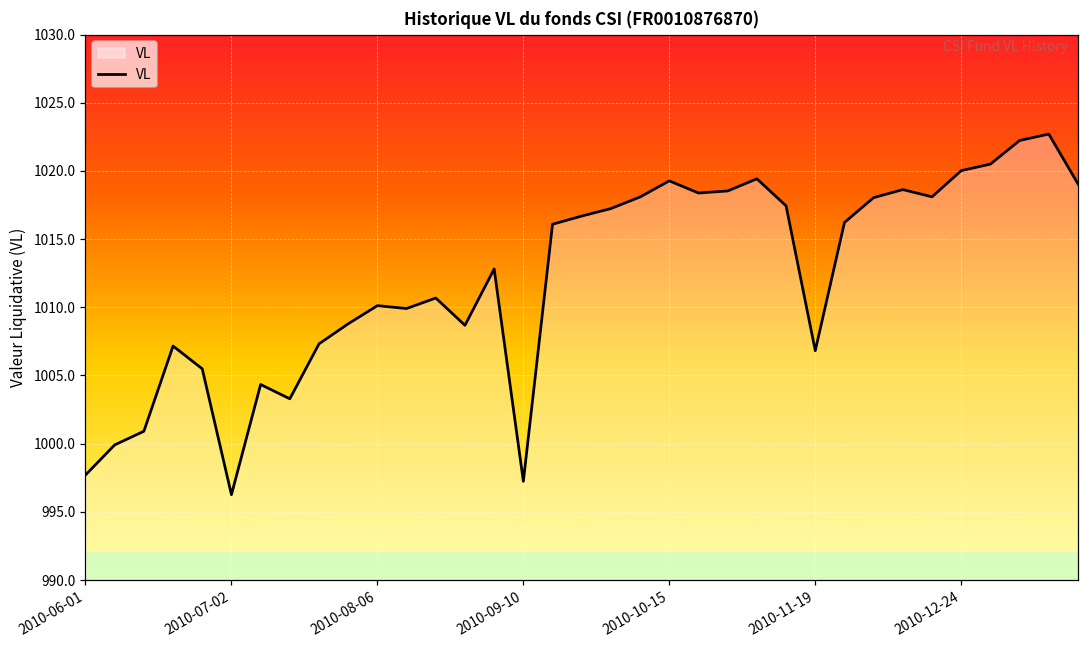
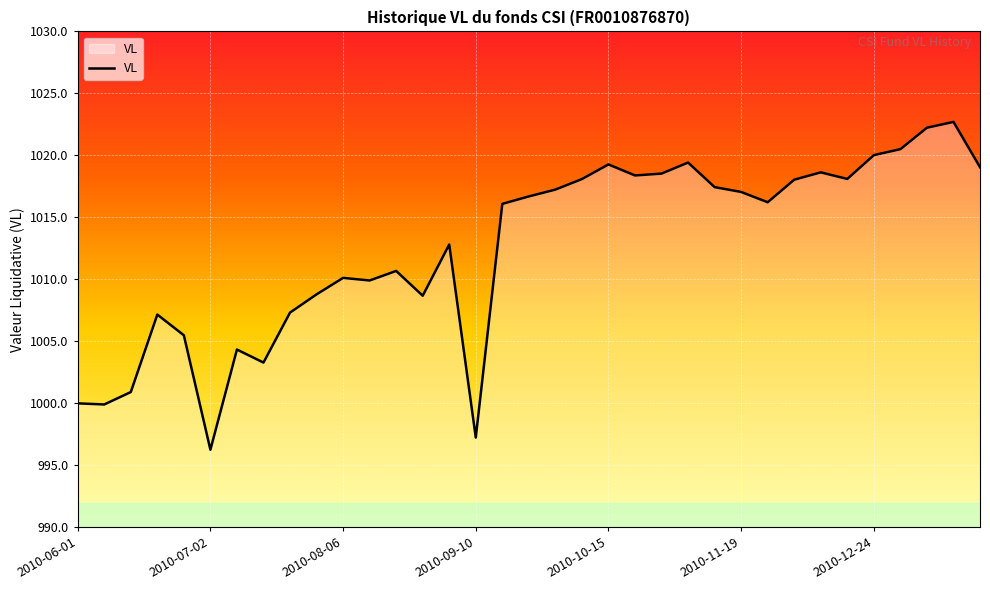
2010-06-01: 997.7 -> 1000.0
2010-11-19: 1006.8 -> 1017.1
